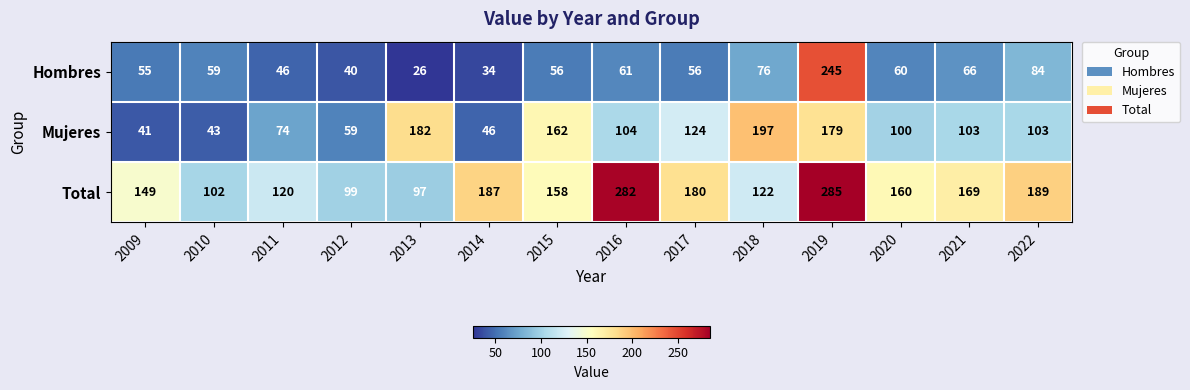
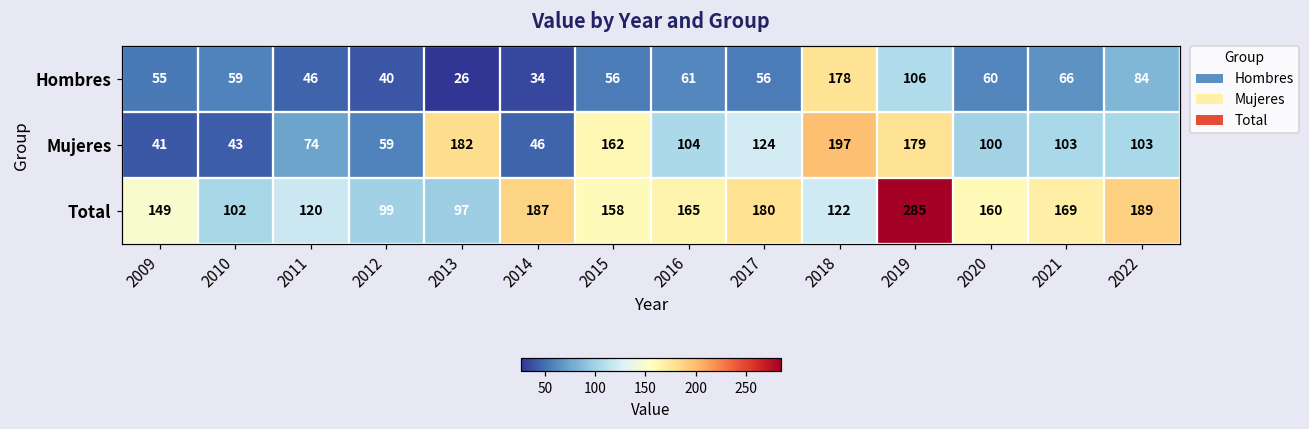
Hombres, 2018: 76 -> 178
Hombres, 2019: 245 -> 106
Total, 2016: 282 -> 165
